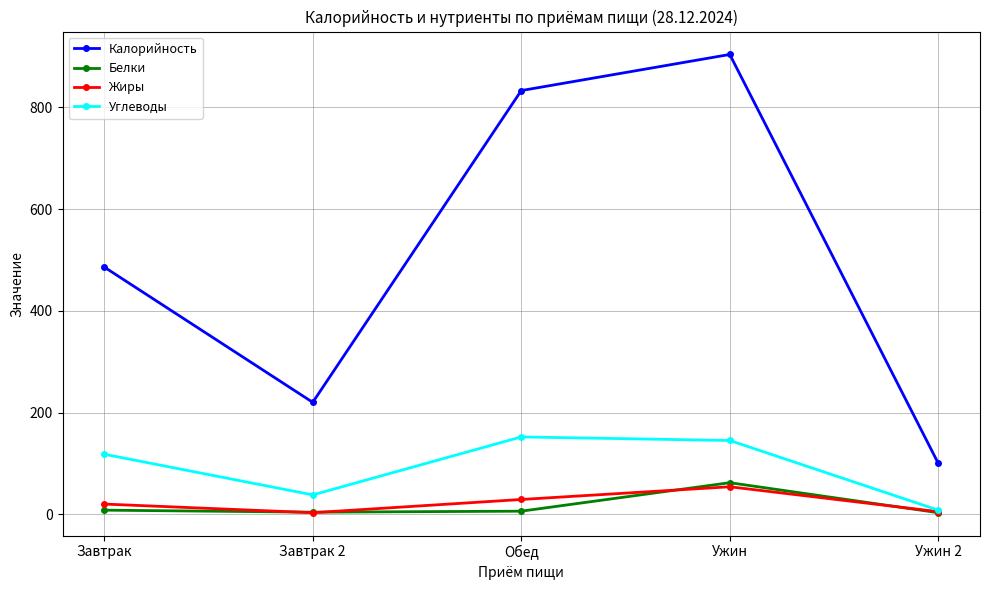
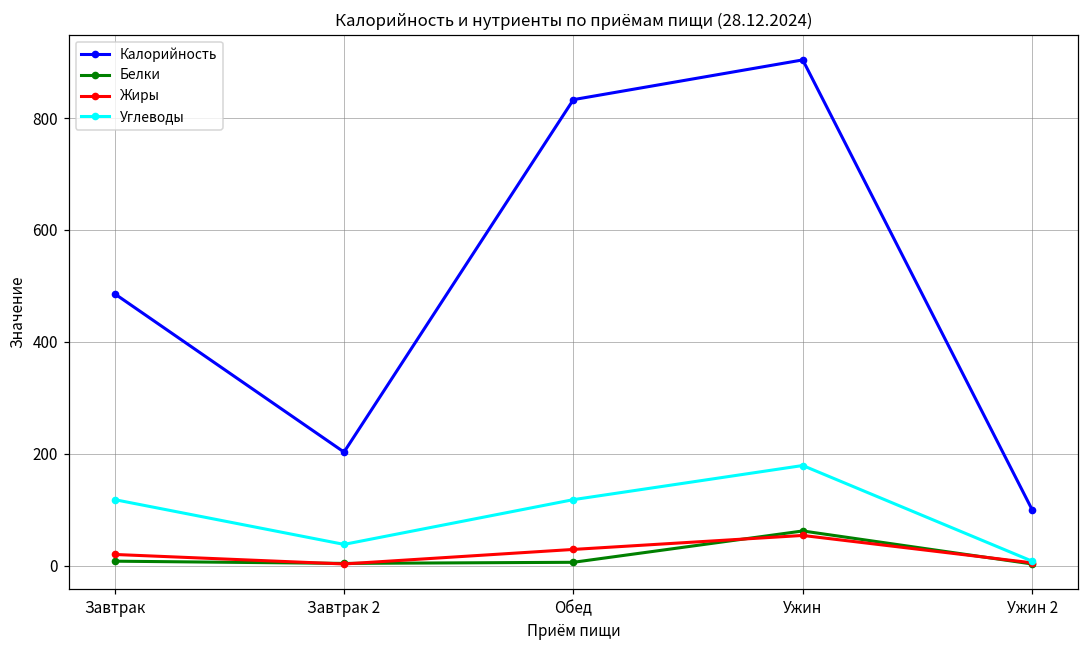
Калорийность, Завтрак 2: 220 -> 200
Углеводы, Обед: 150 -> 120
Углеводы, Ужин: 150 -> 180
